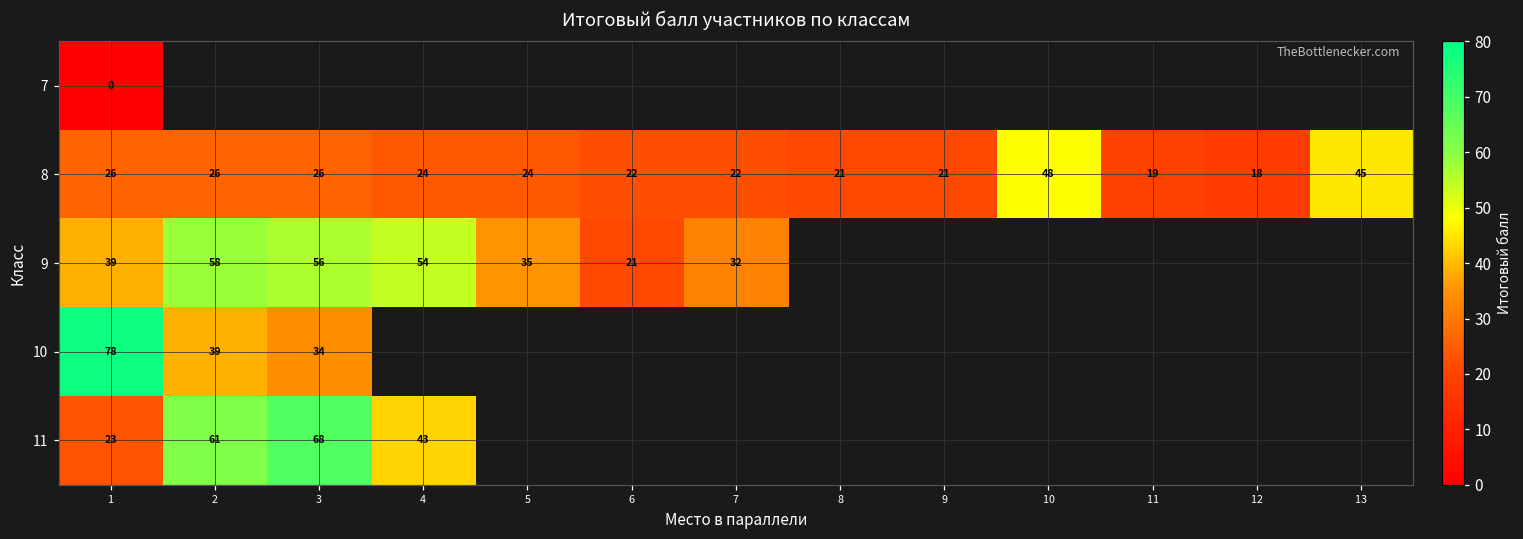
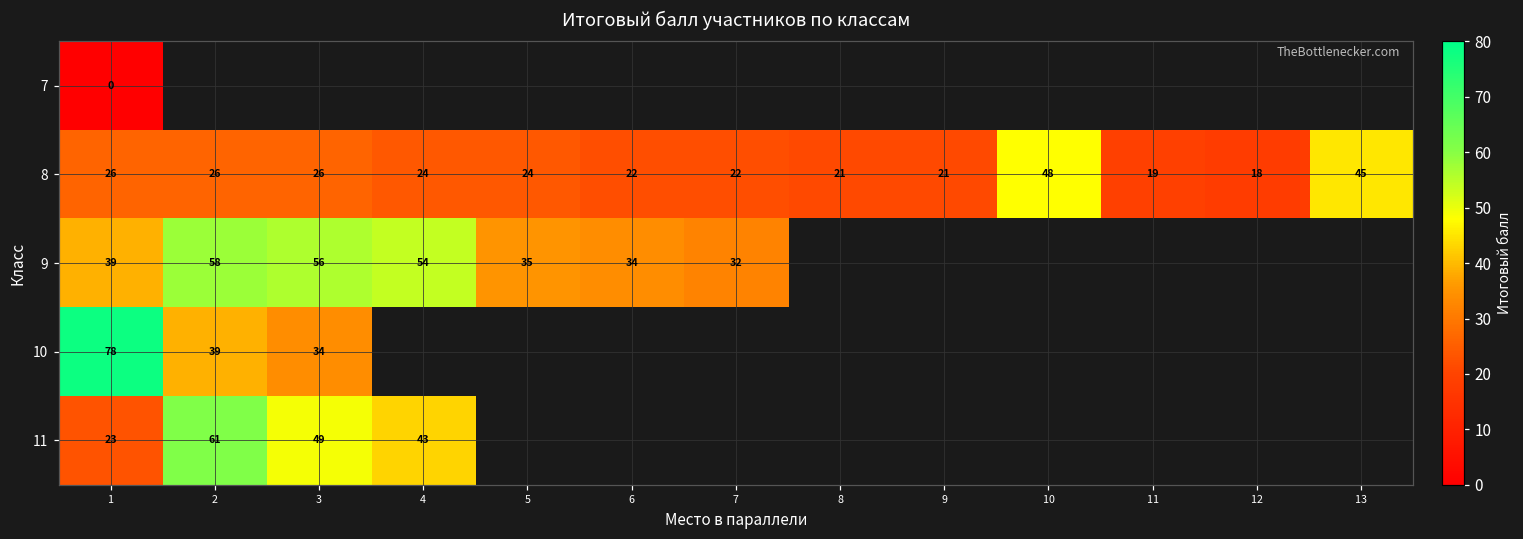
9, 6: 21 -> 34
11, 3: 68 -> 49
